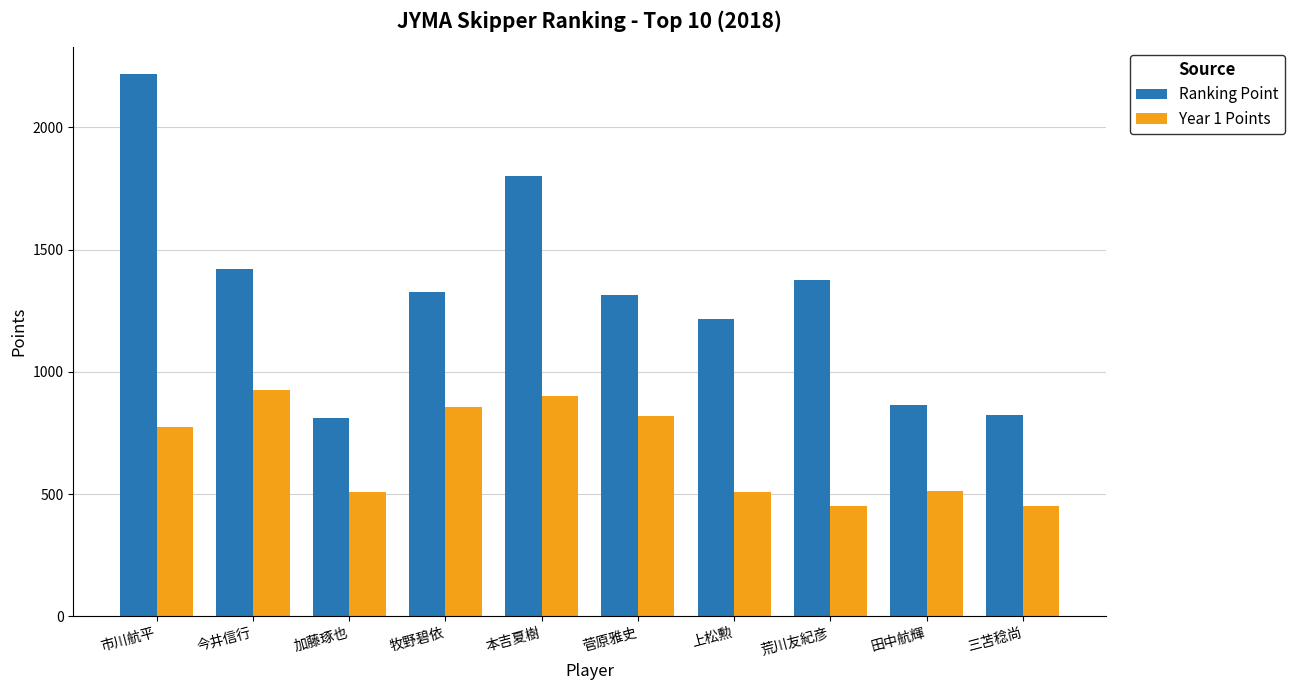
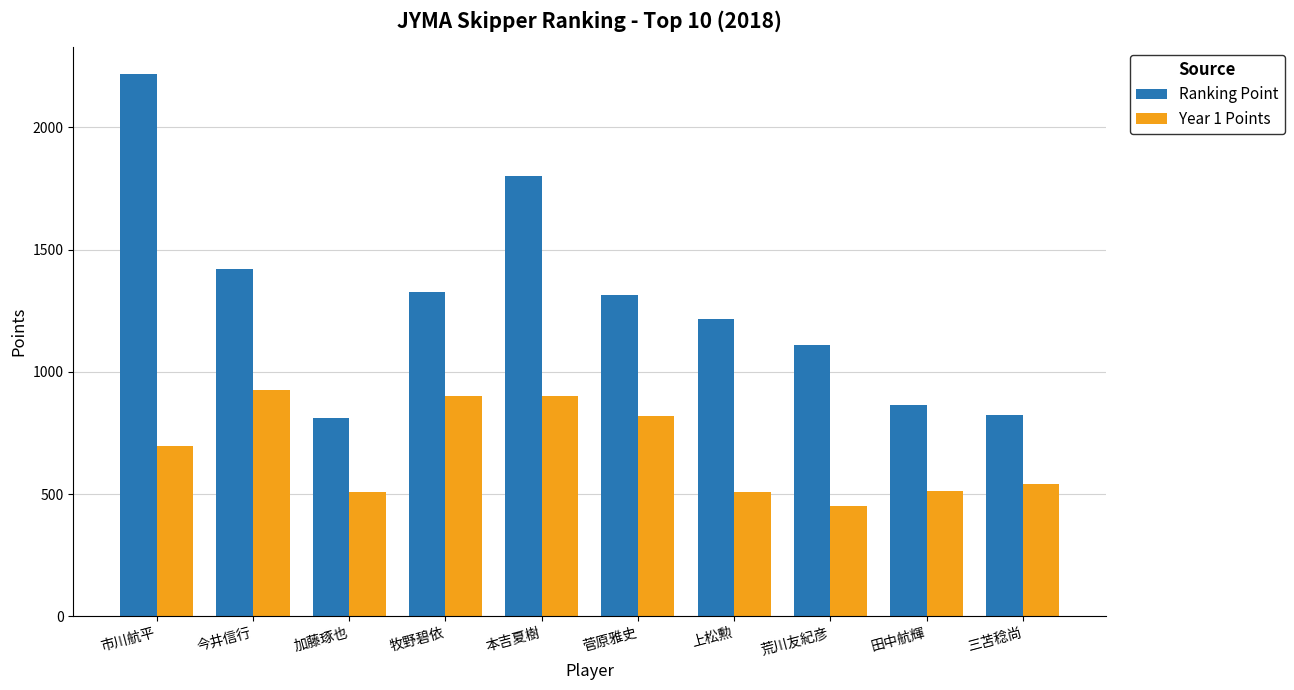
Year 1 Points, 市川航平: 770 -> 690
Year 1 Points, 牧野碧依: 860 -> 900
Ranking Point, 荒川友紀彦: 1380 -> 1110
Year 1 Points, 三苫稔尚: 450 -> 540
